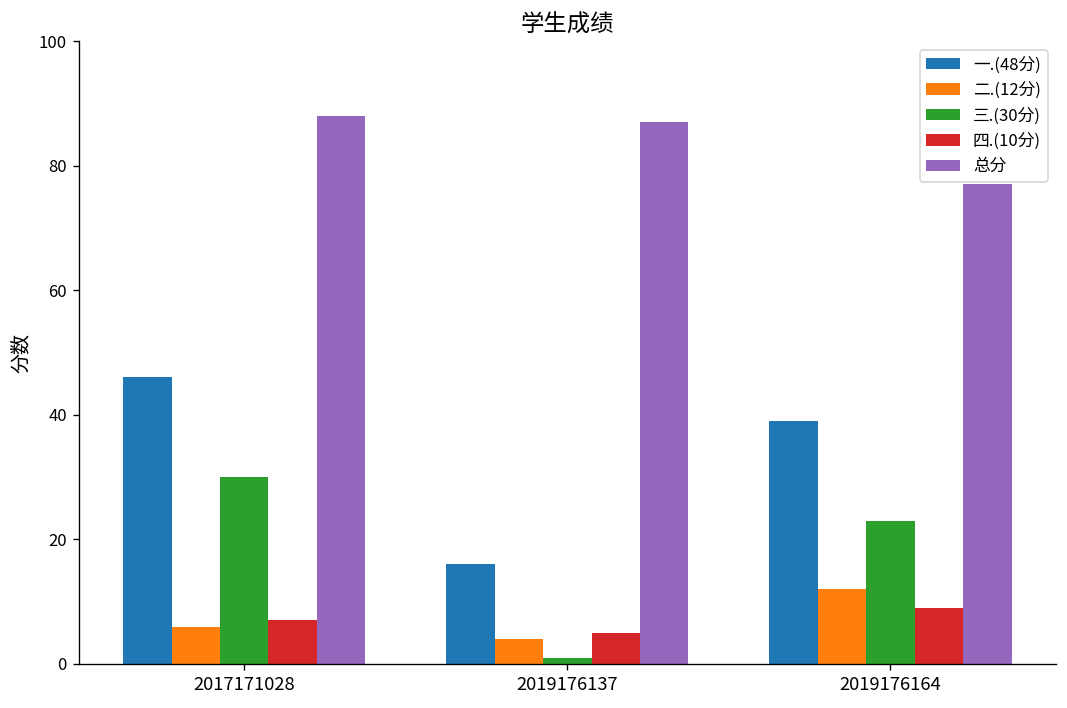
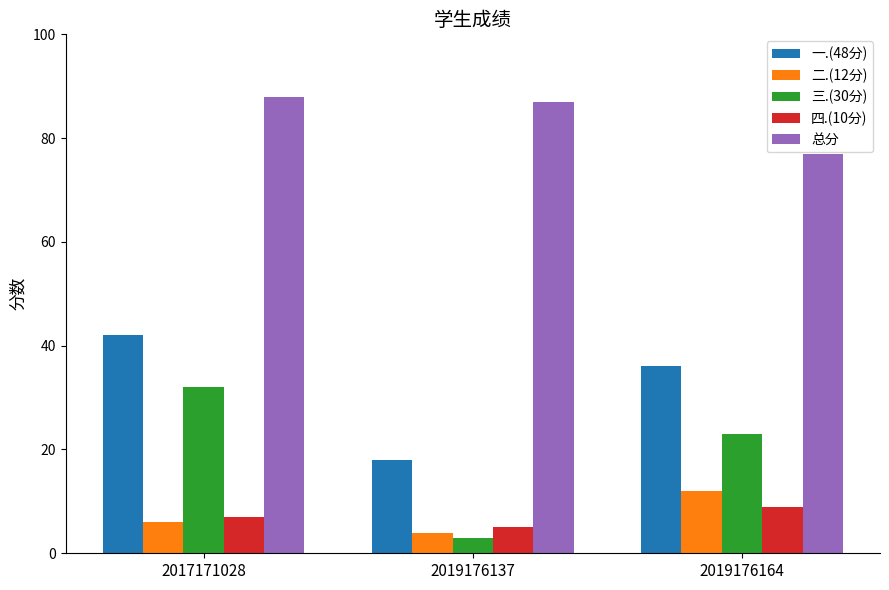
一.(48分), 2017171028: 46 -> 42
三.(30分), 2017171028: 30 -> 32
一.(48分), 2019176137: 16 -> 18
三.(30分), 2019176137: 1 -> 3
一.(48分), 2019176164: 39 -> 36
